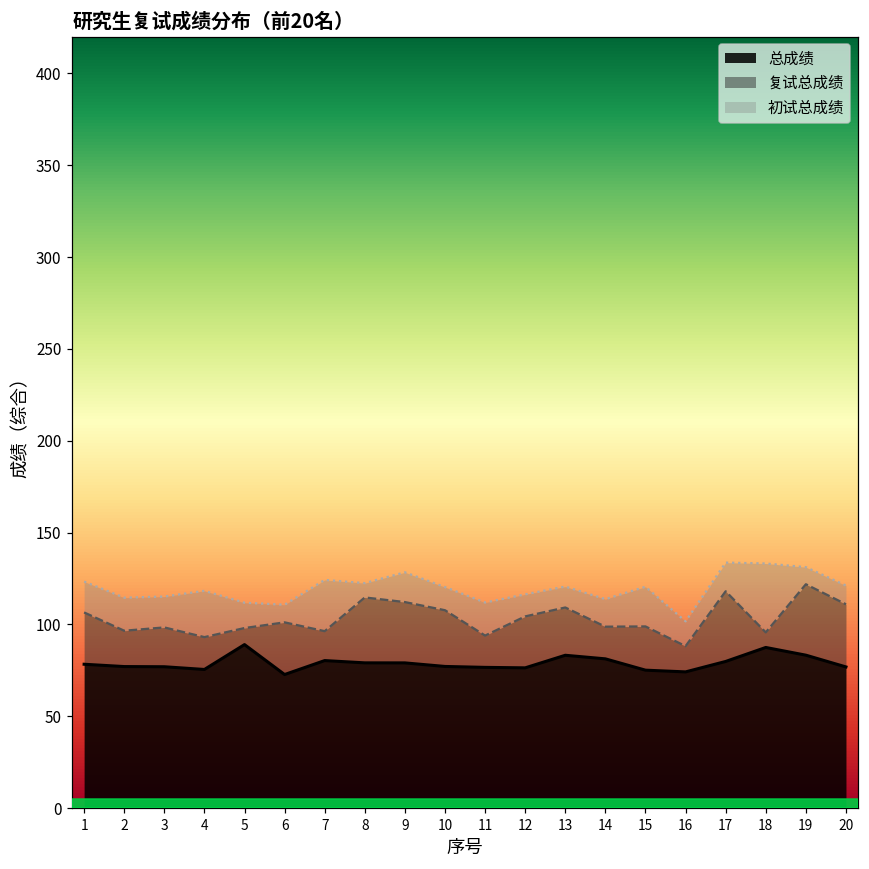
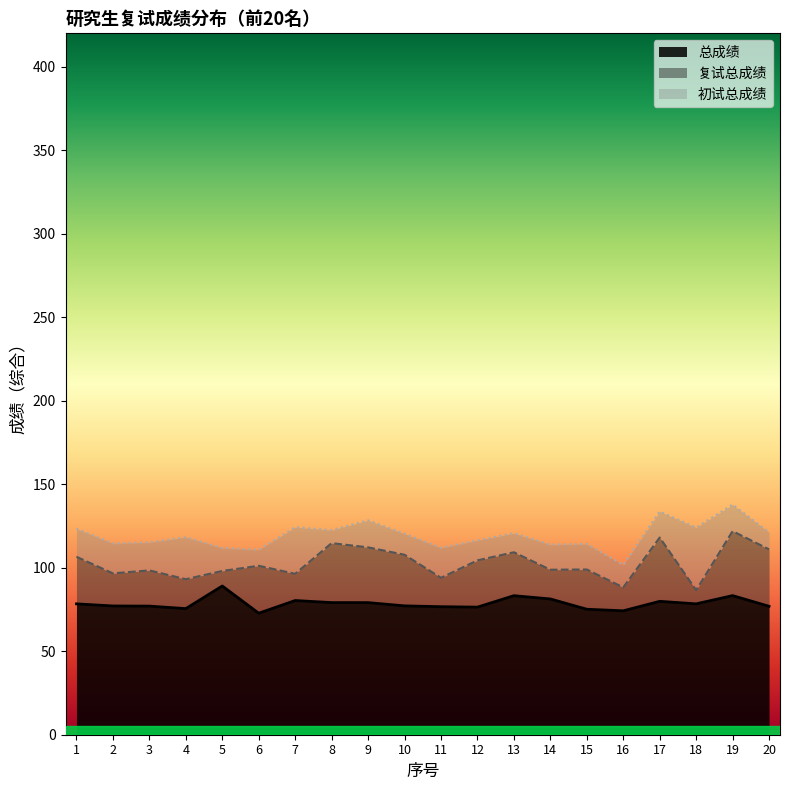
初试总成绩, 15: 22 -> 15
总成绩, 18: 88 -> 78
初试总成绩, 19: 9 -> 16
